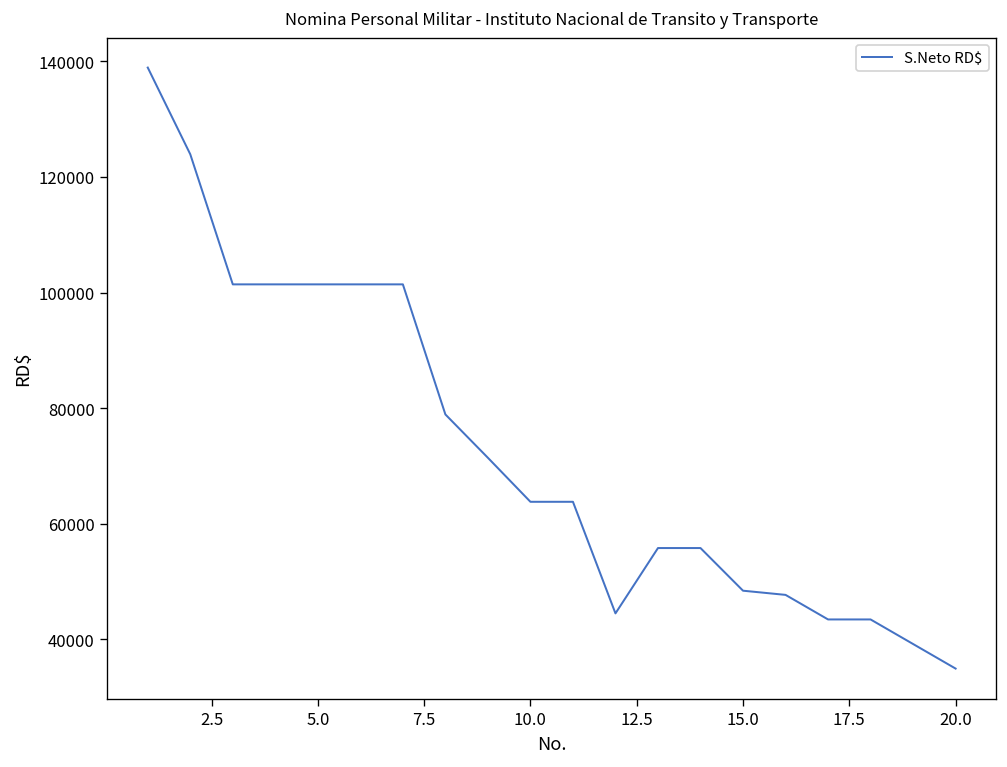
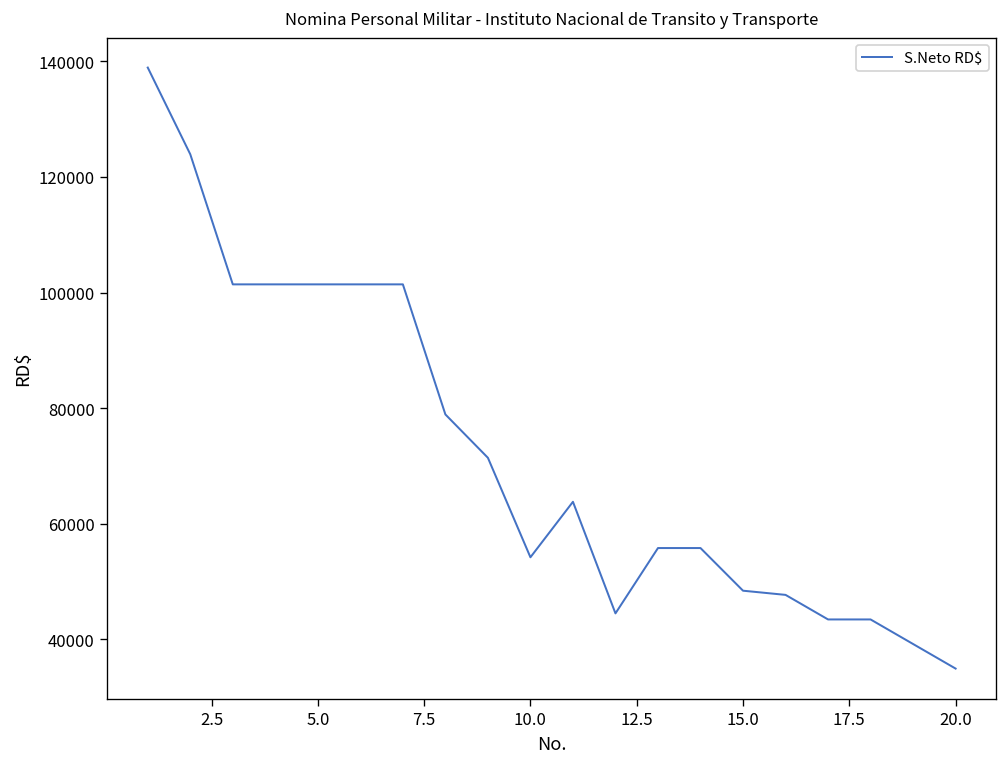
10.0: 64000 -> 54000
